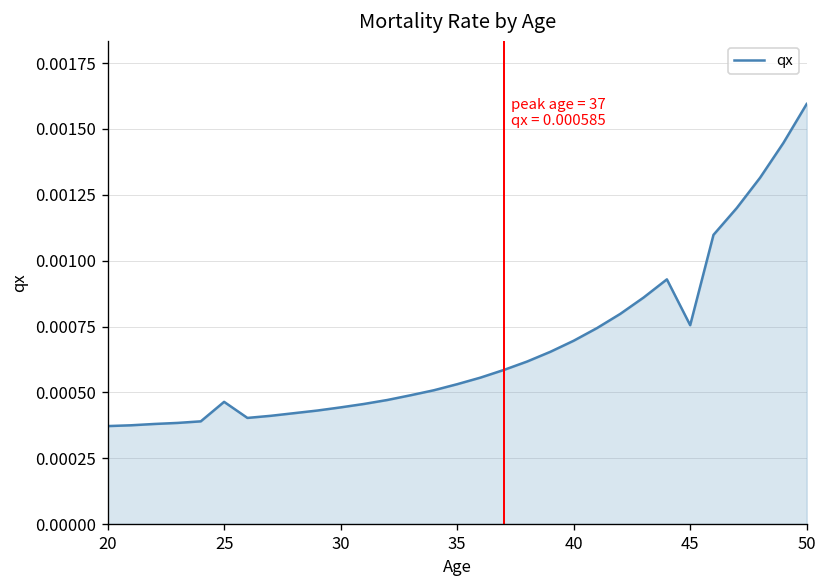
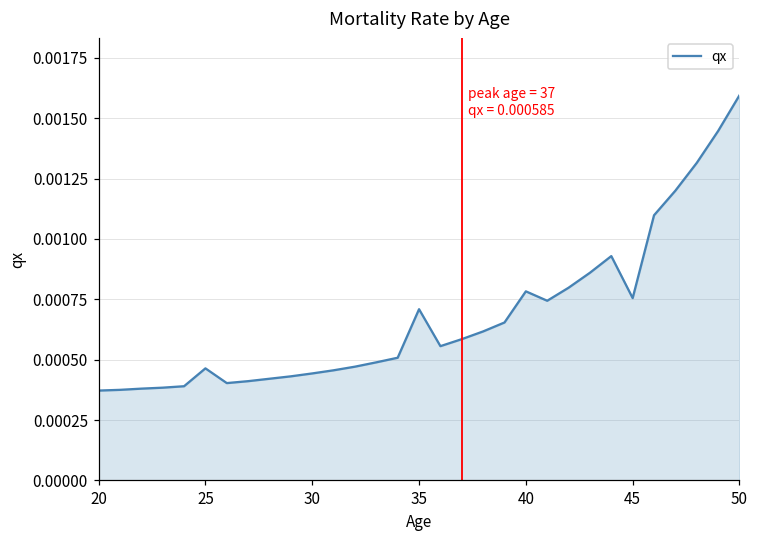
35: 0.00053 -> 0.00071
40: 0.00070 -> 0.00078
